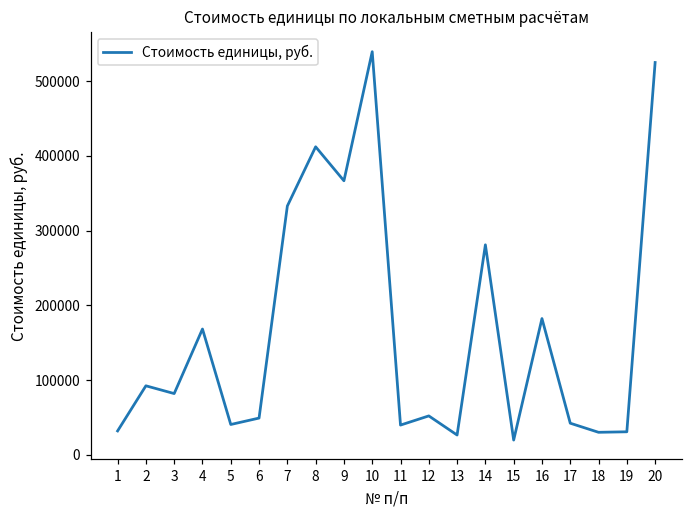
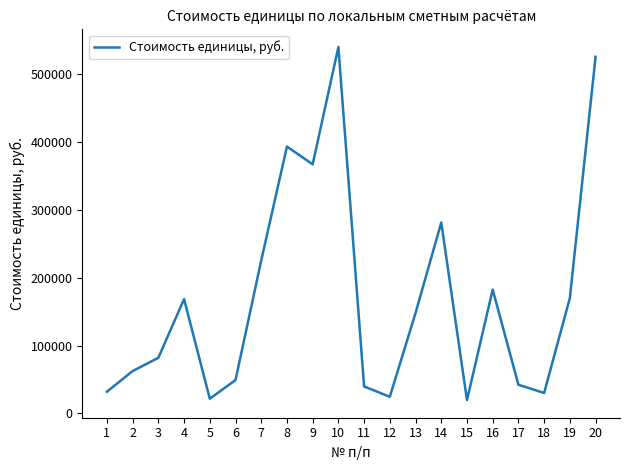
2: 90000 -> 60000
5: 40000 -> 20000
7: 330000 -> 230000
8: 410000 -> 390000
12: 50000 -> 20000
13: 30000 -> 150000
19: 30000 -> 170000
